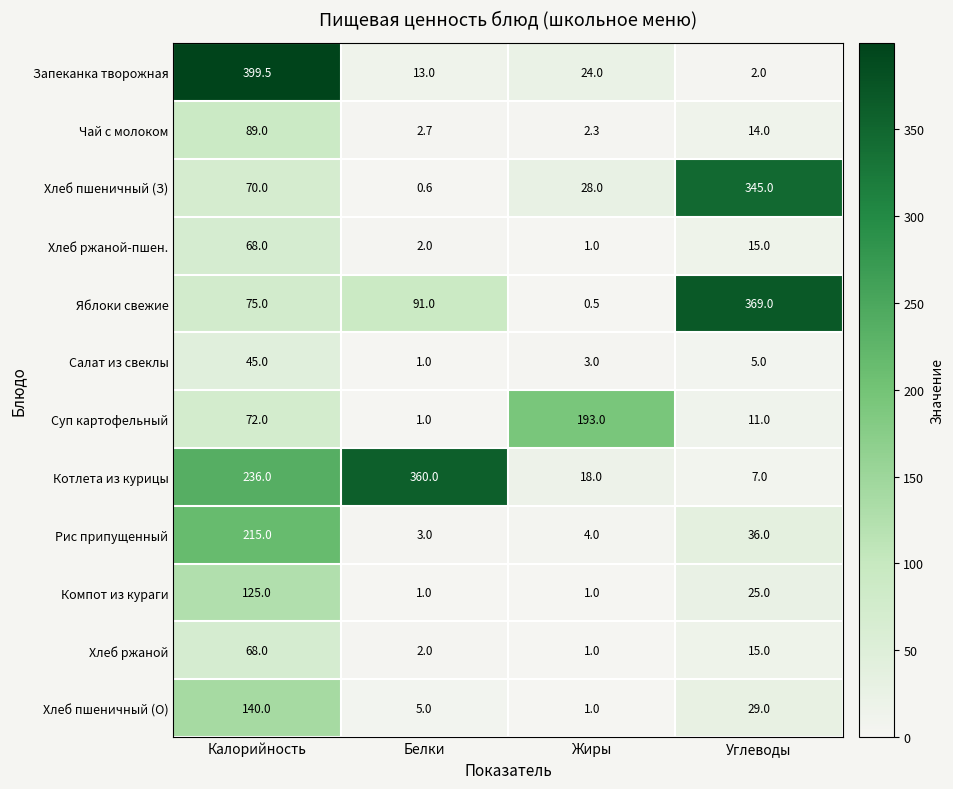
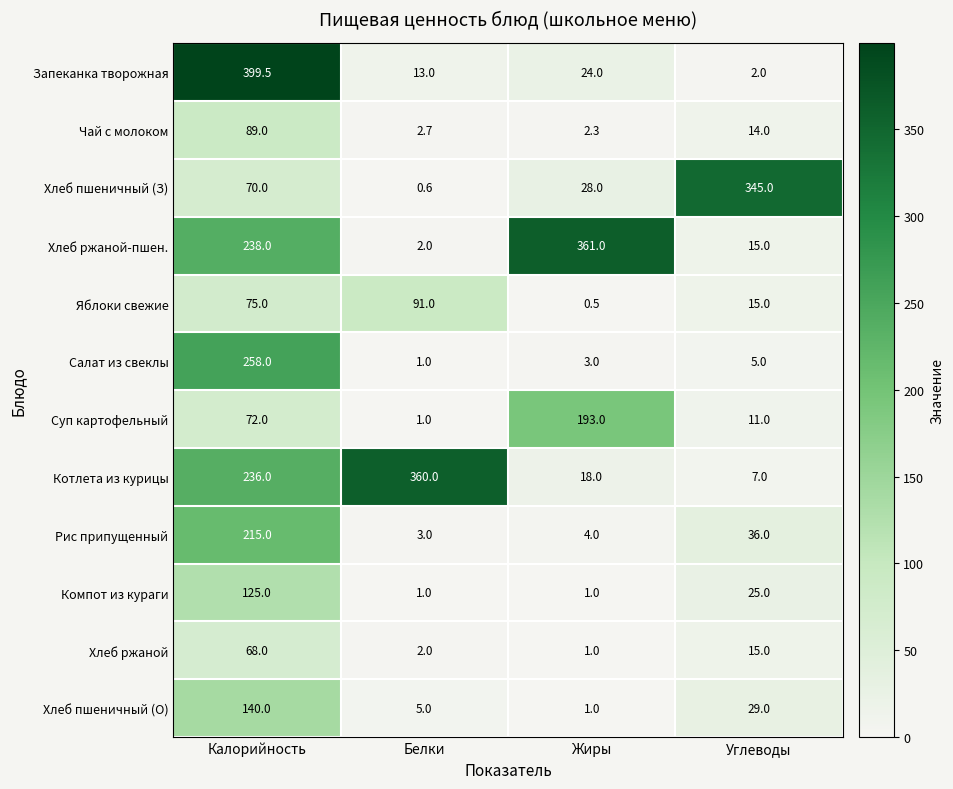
Хлеб ржаной-пшен., Калорийность: 68.0 -> 238.0
Хлеб ржаной-пшен., Жиры: 1.0 -> 361.0
Яблоки свежие, Углеводы: 369.0 -> 15.0
Салат из свеклы, Калорийность: 45.0 -> 258.0
